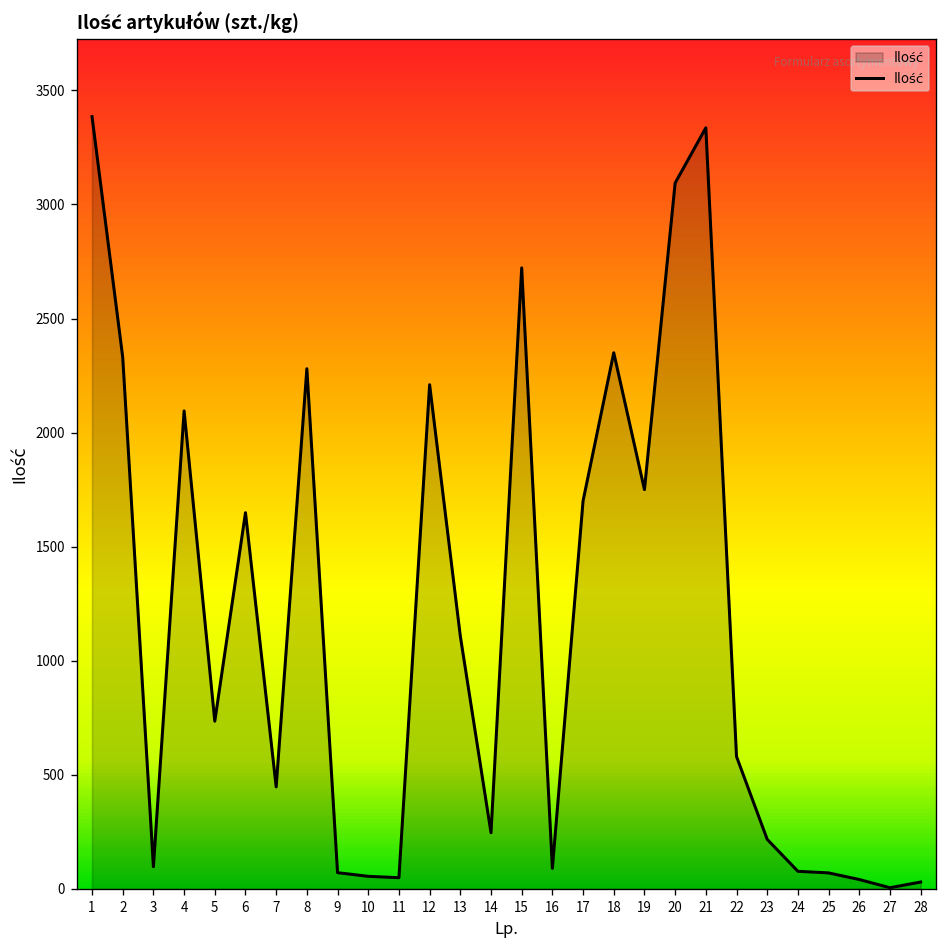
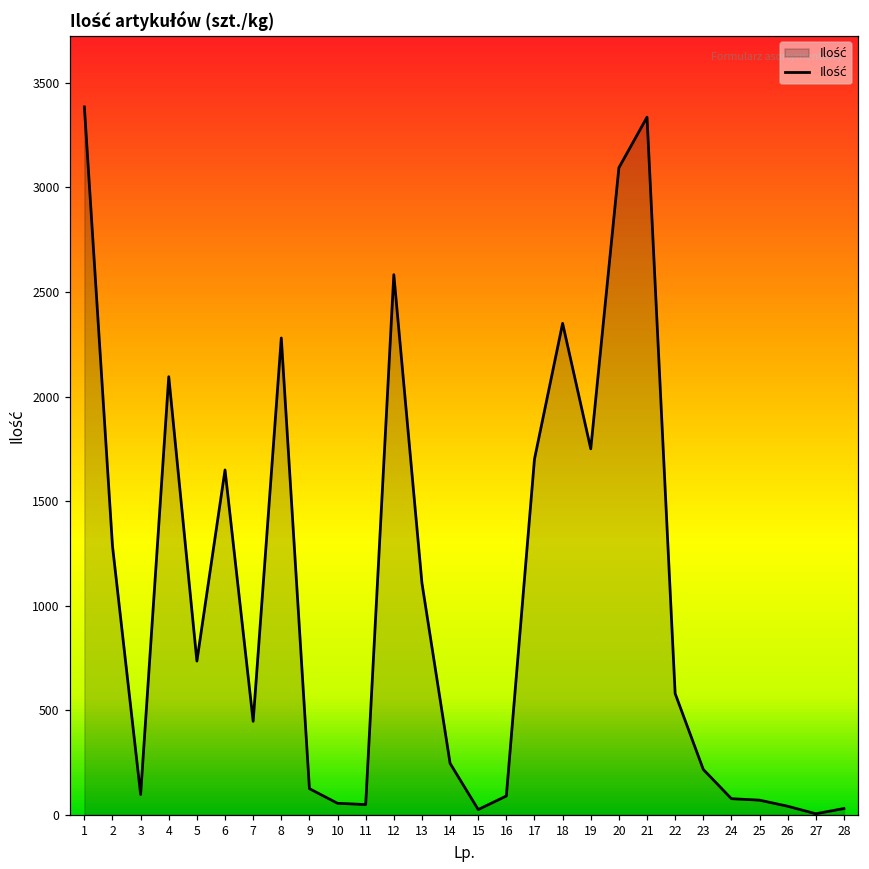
2: 2330 -> 1290
9: 70 -> 130
12: 2210 -> 2580
15: 2720 -> 30
